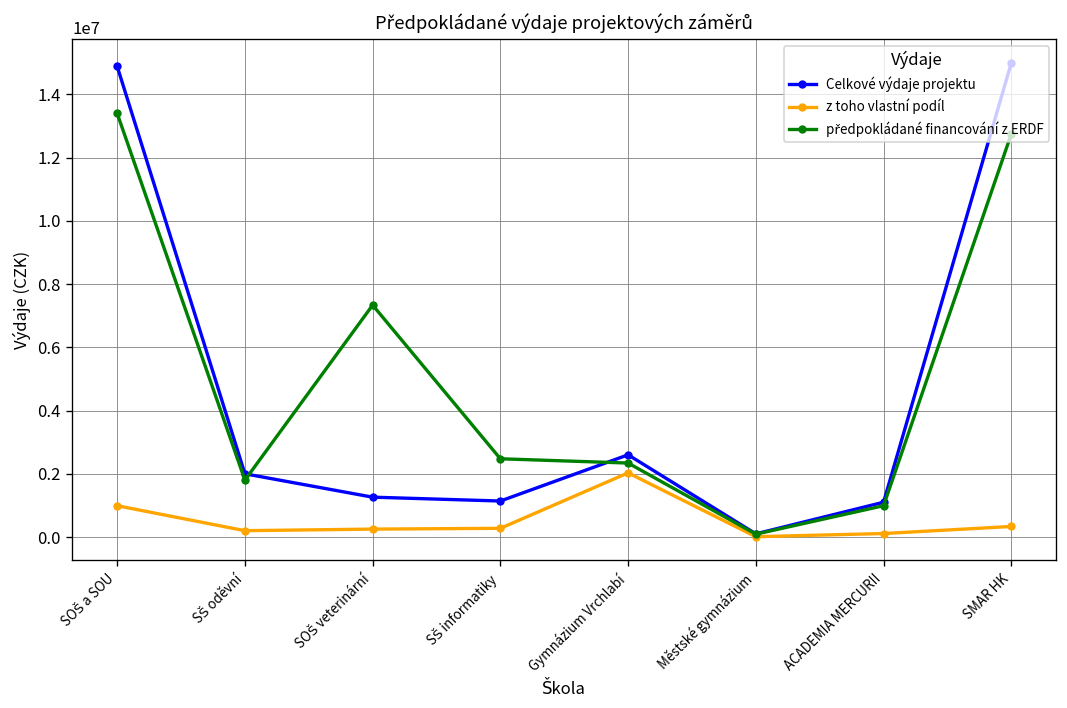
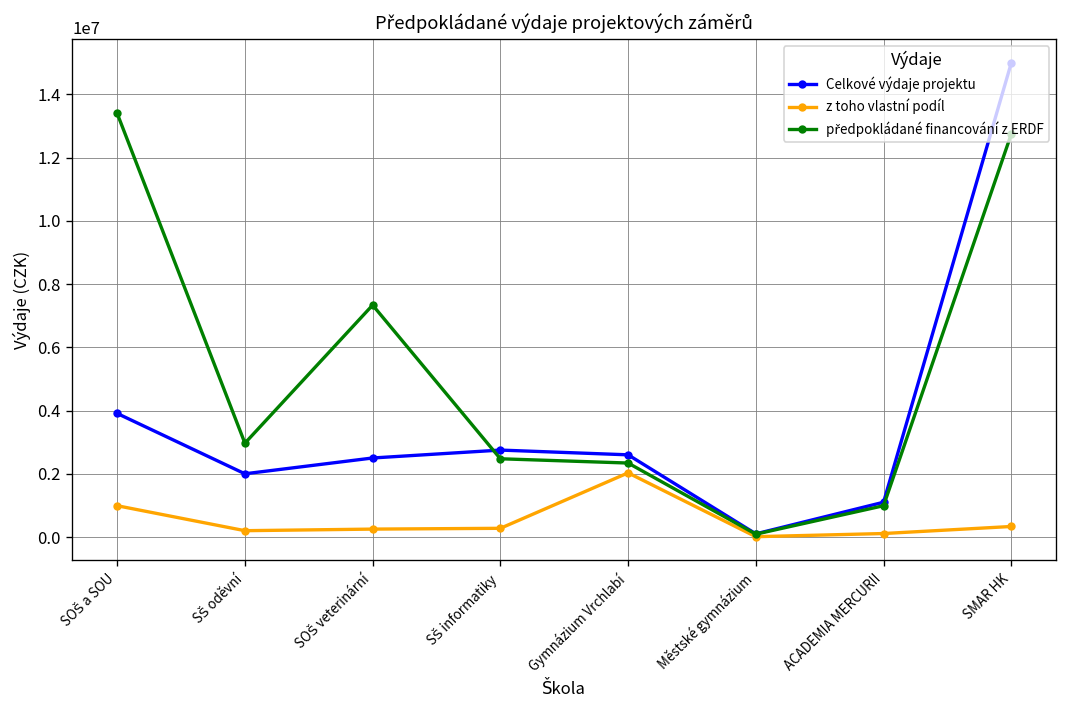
Celkové výdaje projektu, SOŠ a SOU: 14900000 -> 3900000
předpokládané financování z ERDF, SŠ oděvní: 1800000 -> 3000000
Celkové výdaje projektu, SOŠ veterinární: 1300000 -> 2500000
Celkové výdaje projektu, SŠ informatiky: 1100000 -> 2800000
